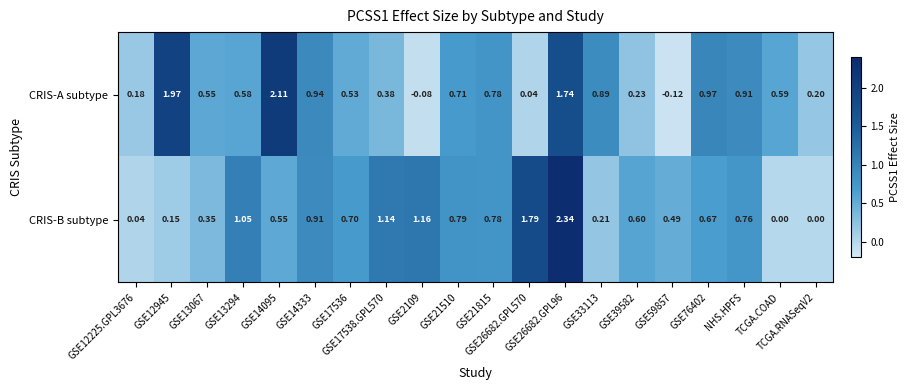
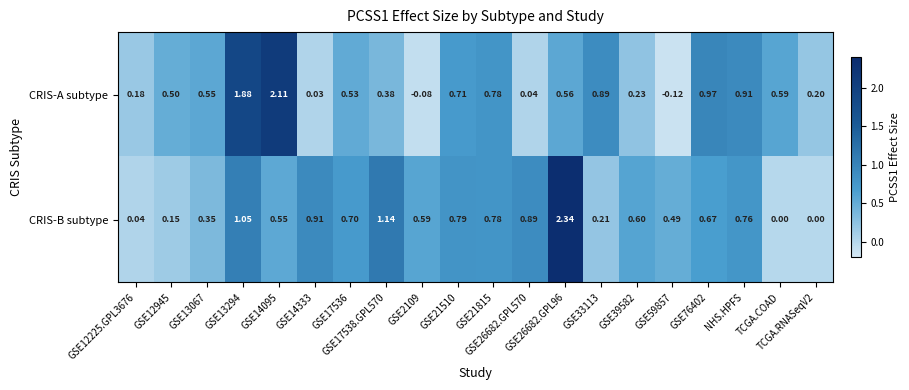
CRIS-A subtype, GSE12945: 1.97 -> 0.50
CRIS-A subtype, GSE13294: 0.58 -> 1.88
CRIS-A subtype, GSE14333: 0.94 -> 0.03
CRIS-A subtype, GSE26682.GPL96: 1.74 -> 0.56
CRIS-B subtype, GSE2109: 1.16 -> 0.59
CRIS-B subtype, GSE26682.GPL570: 1.79 -> 0.89
